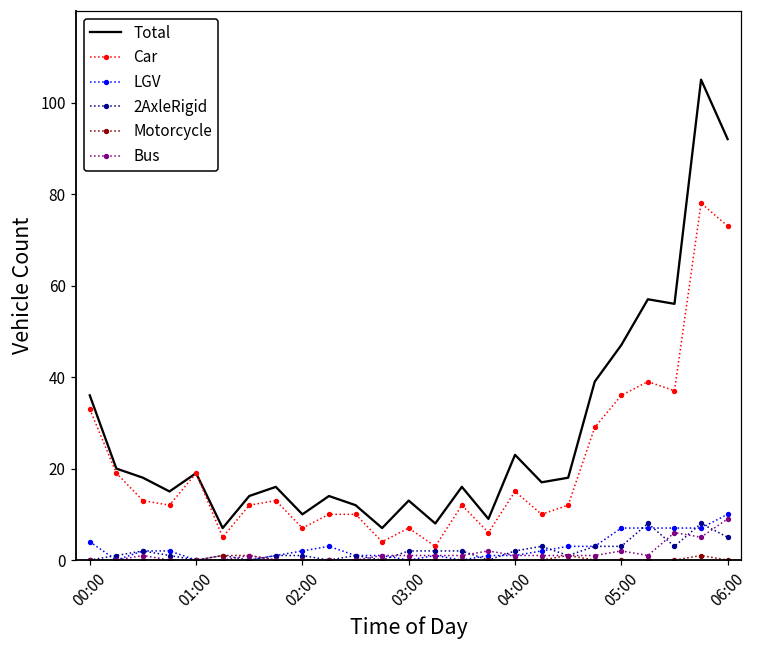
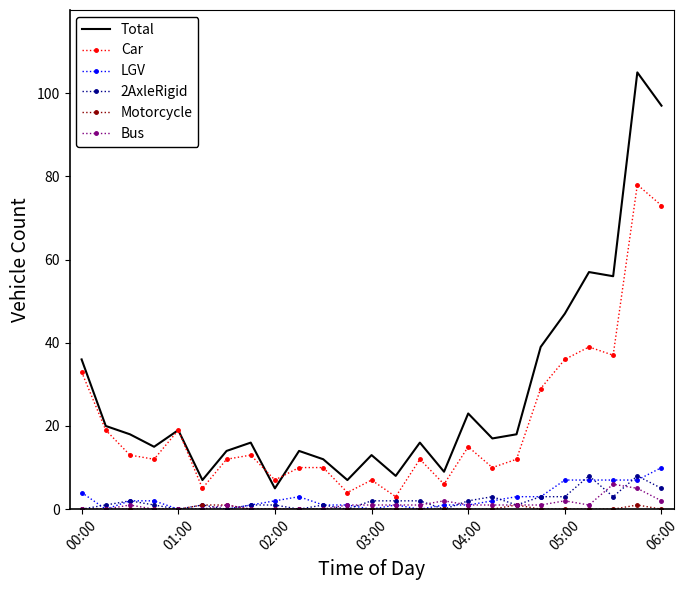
Total, 02:00: 10 -> 5
Total, 06:00: 92 -> 97
Bus, 06:00: 9 -> 2
